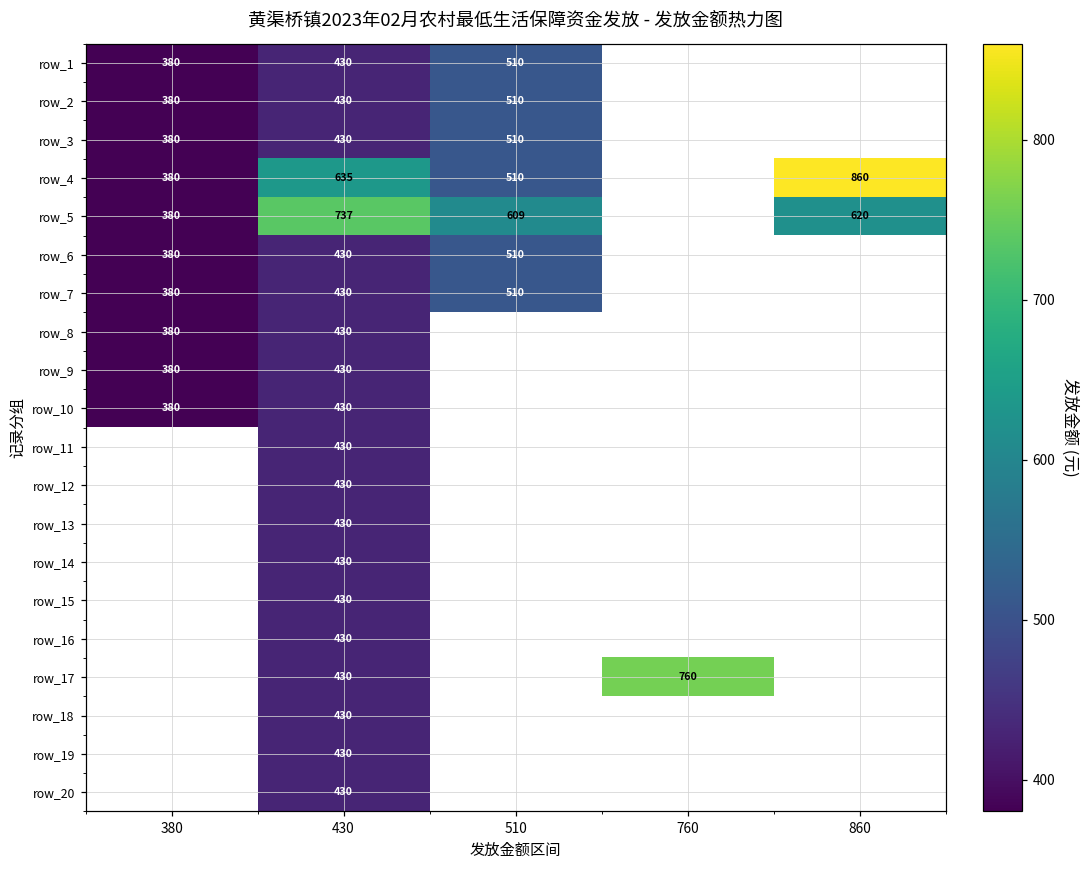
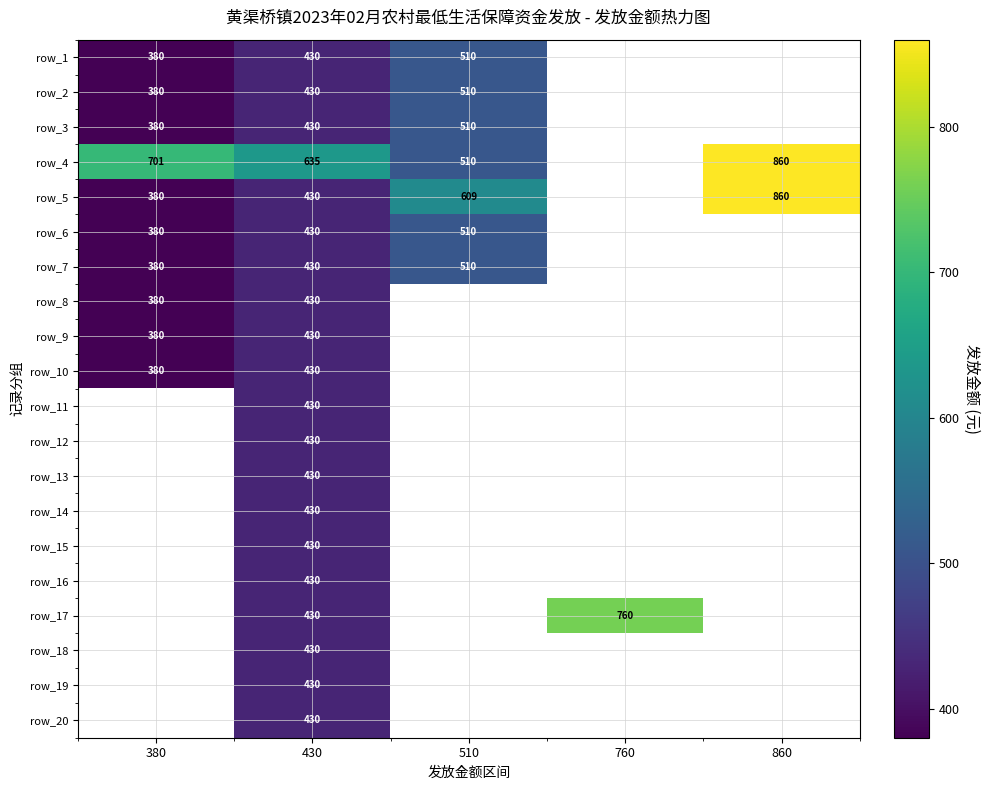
row_4, 380: 380 -> 701
row_5, 430: 737 -> 430
row_5, 860: 620 -> 860
